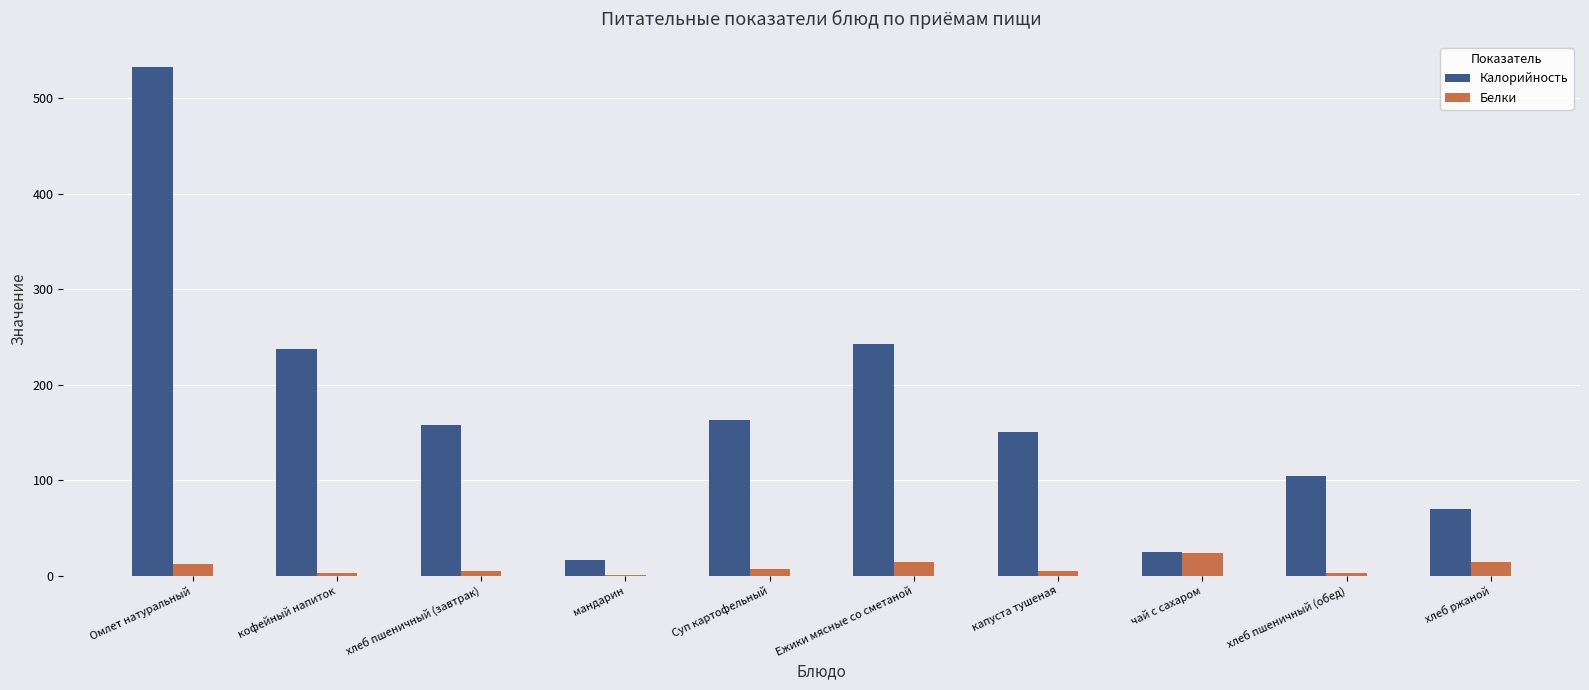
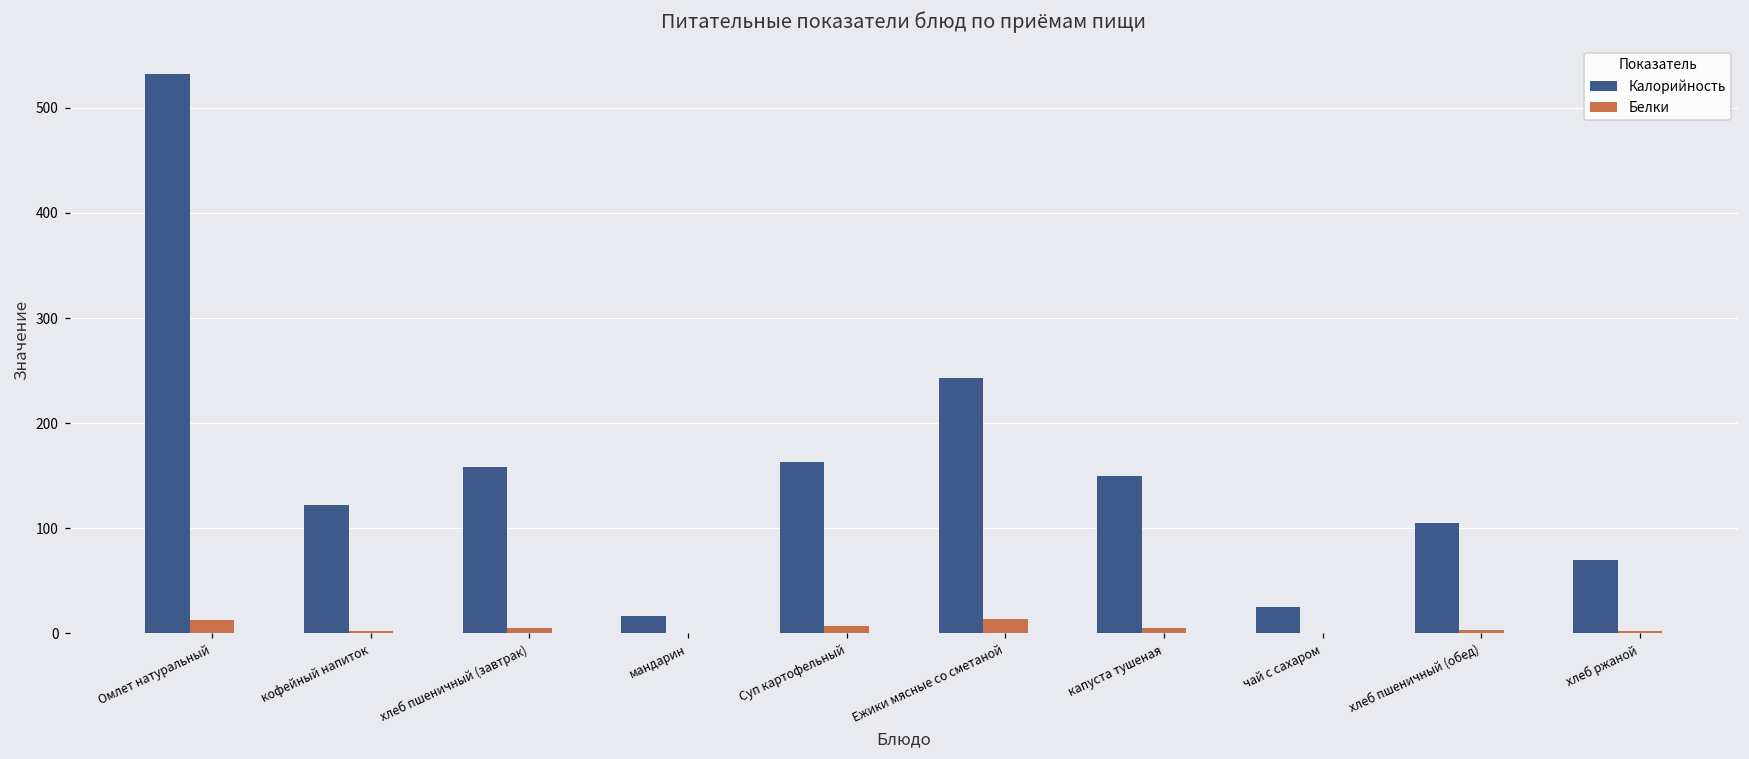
Калорийность, кофейный напиток: 240 -> 120
Белки, чай с сахаром: 20 -> 0
Белки, хлеб ржаной: 10 -> 0
